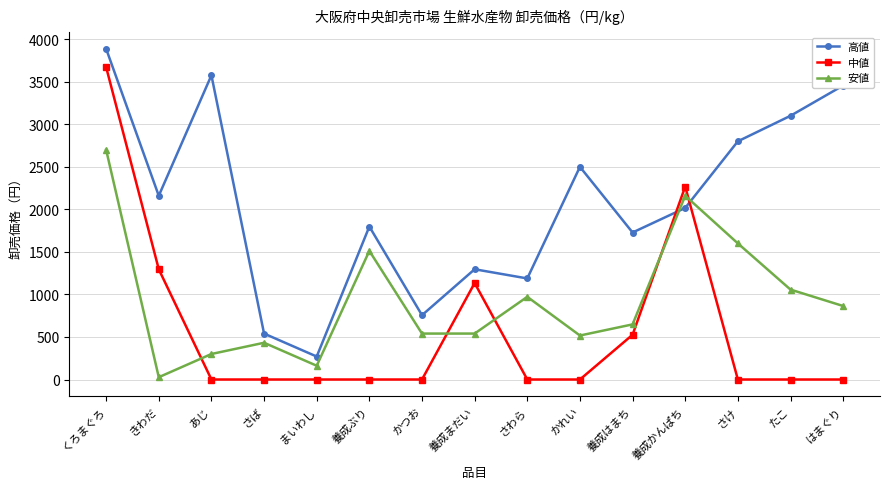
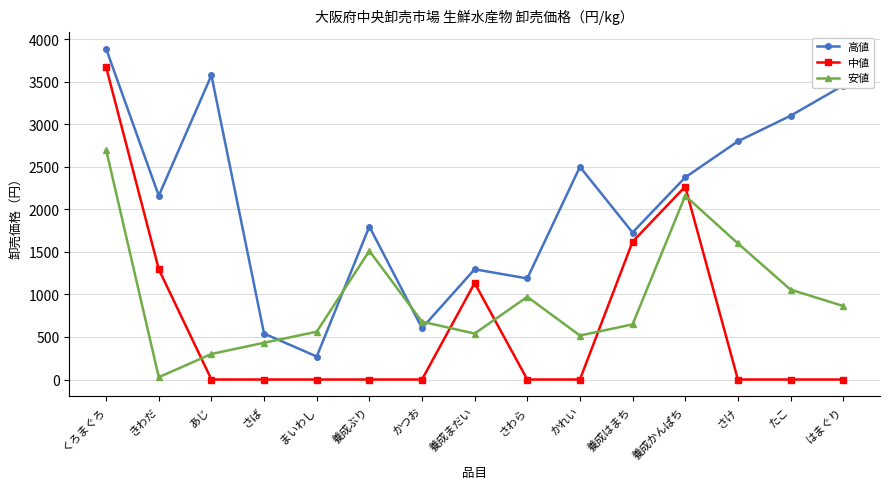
安値, まいわし: 200 -> 600
高値, かつお: 800 -> 600
安値, かつお: 500 -> 700
中値, 養成はまち: 500 -> 1600
高値, 養成かんぱち: 2000 -> 2400
